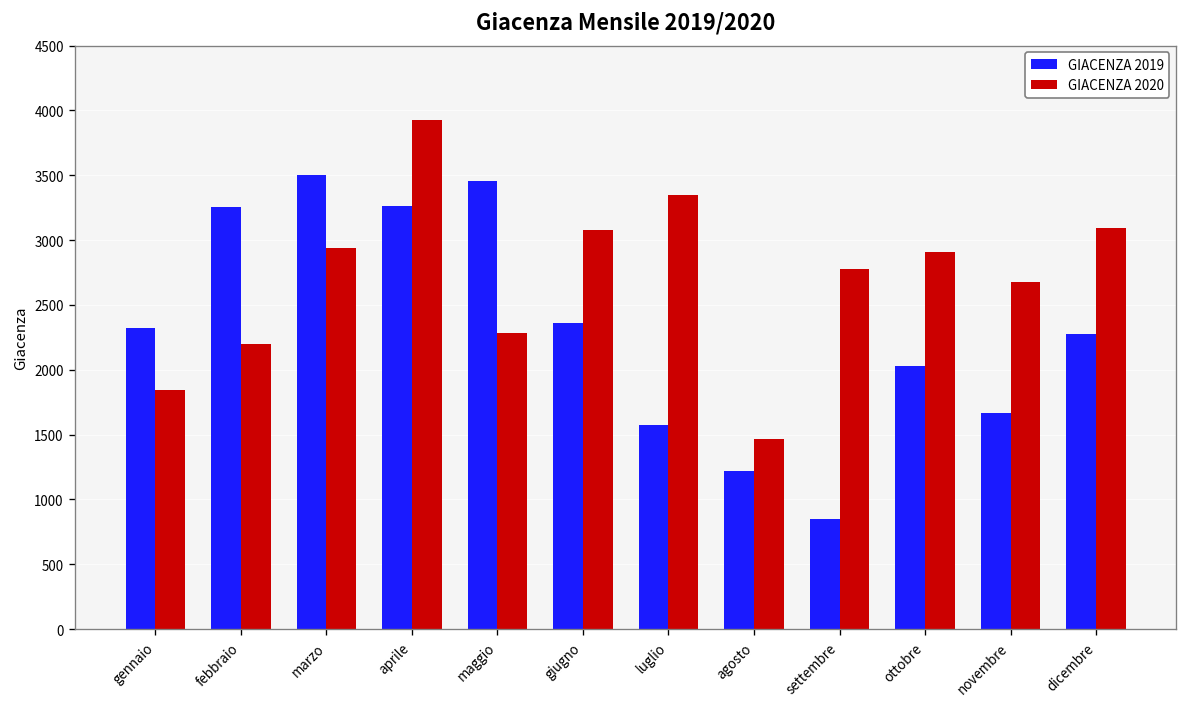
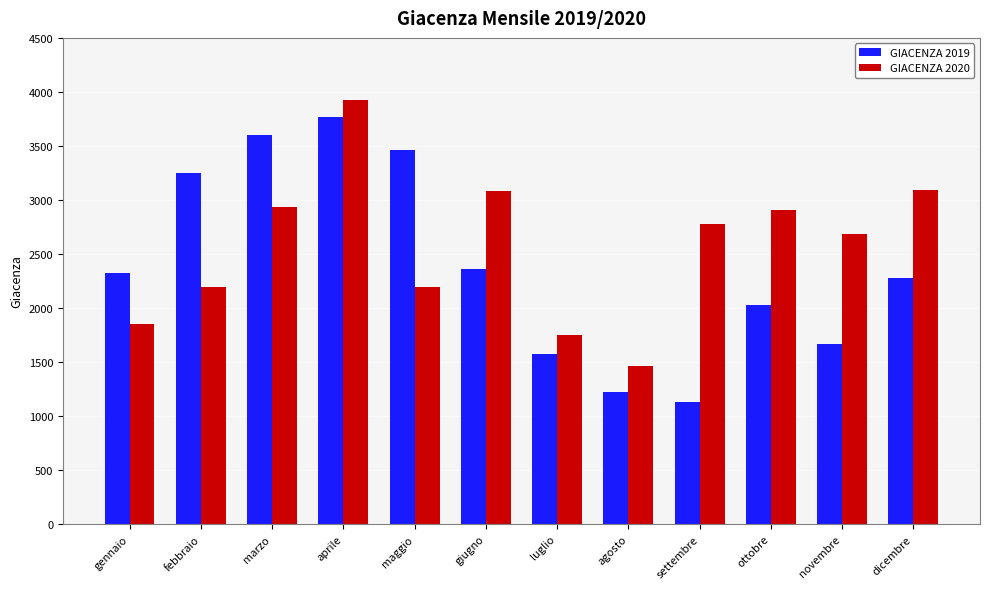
GIACENZA 2019, marzo: 3510 -> 3600
GIACENZA 2019, aprile: 3260 -> 3770
GIACENZA 2020, maggio: 2280 -> 2190
GIACENZA 2020, luglio: 3350 -> 1750
GIACENZA 2019, settembre: 850 -> 1130
